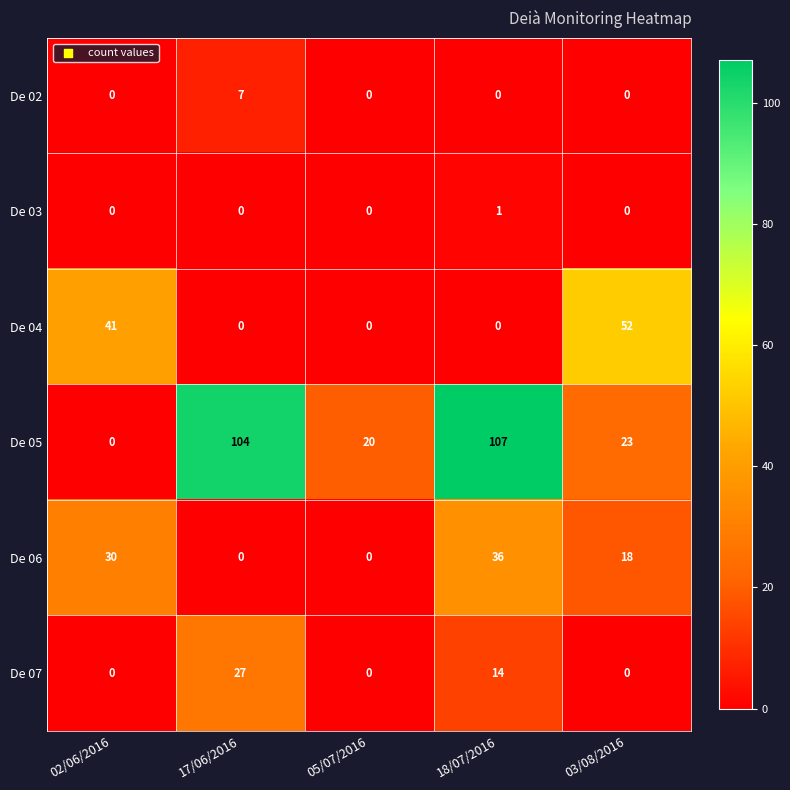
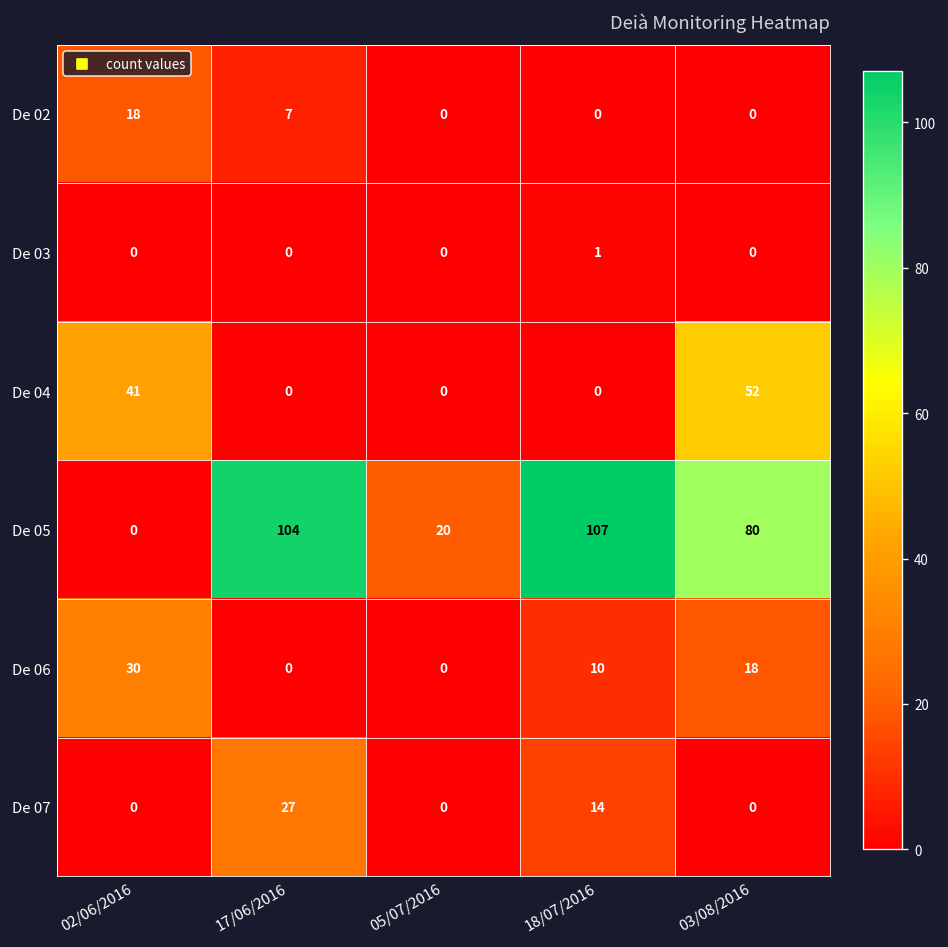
De 02, 02/06/2016: 0 -> 18
De 05, 03/08/2016: 23 -> 80
De 06, 18/07/2016: 36 -> 10
